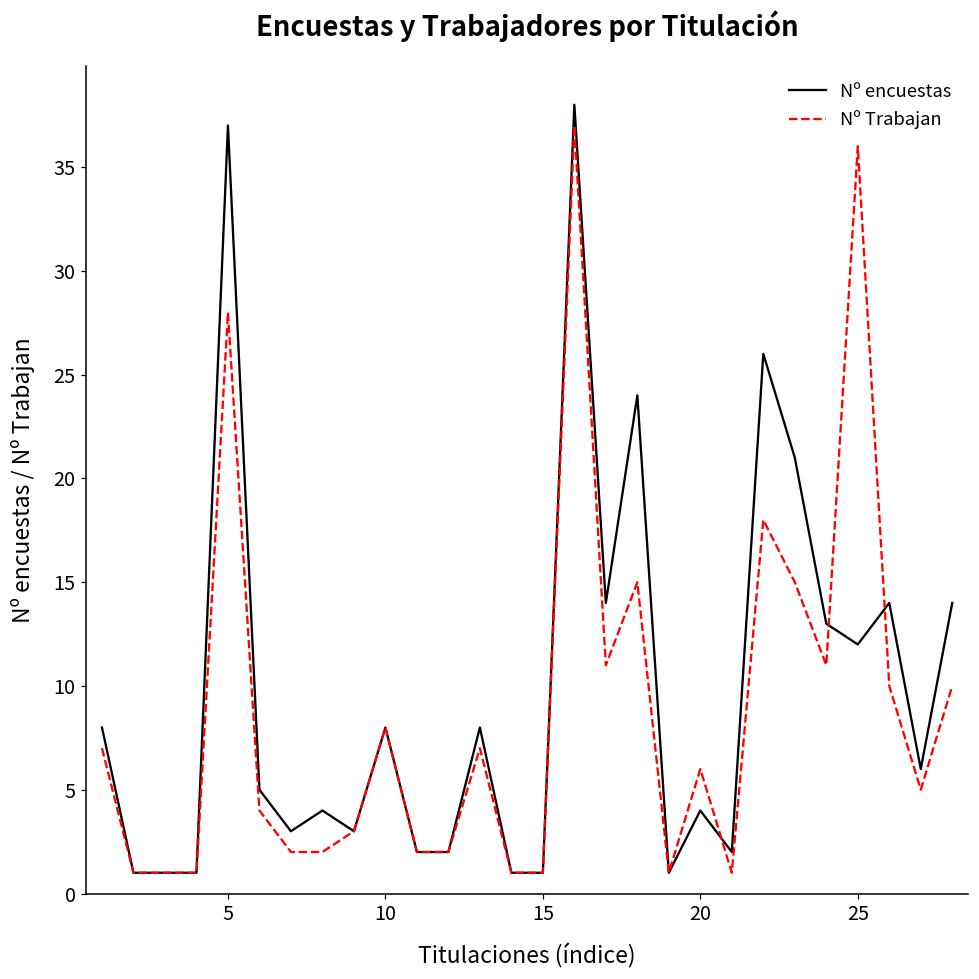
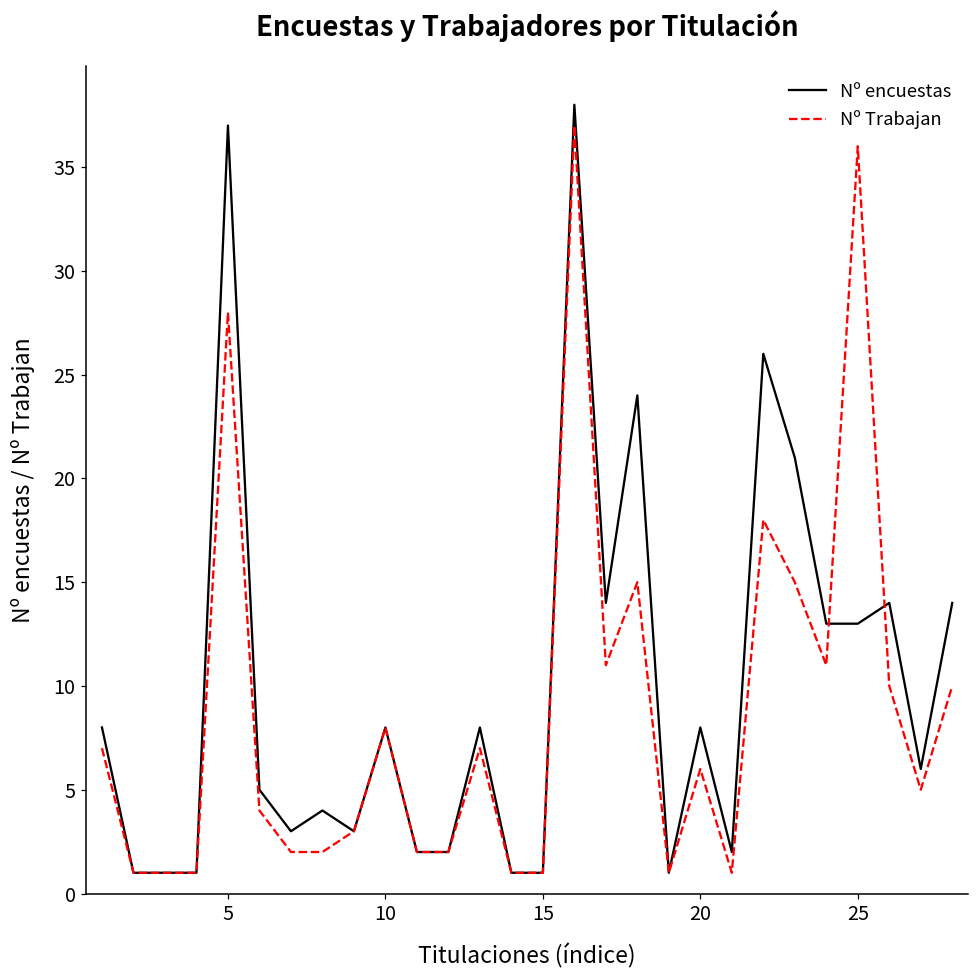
Nº encuestas, 20: 4 -> 8
Nº encuestas, 25: 12 -> 13
